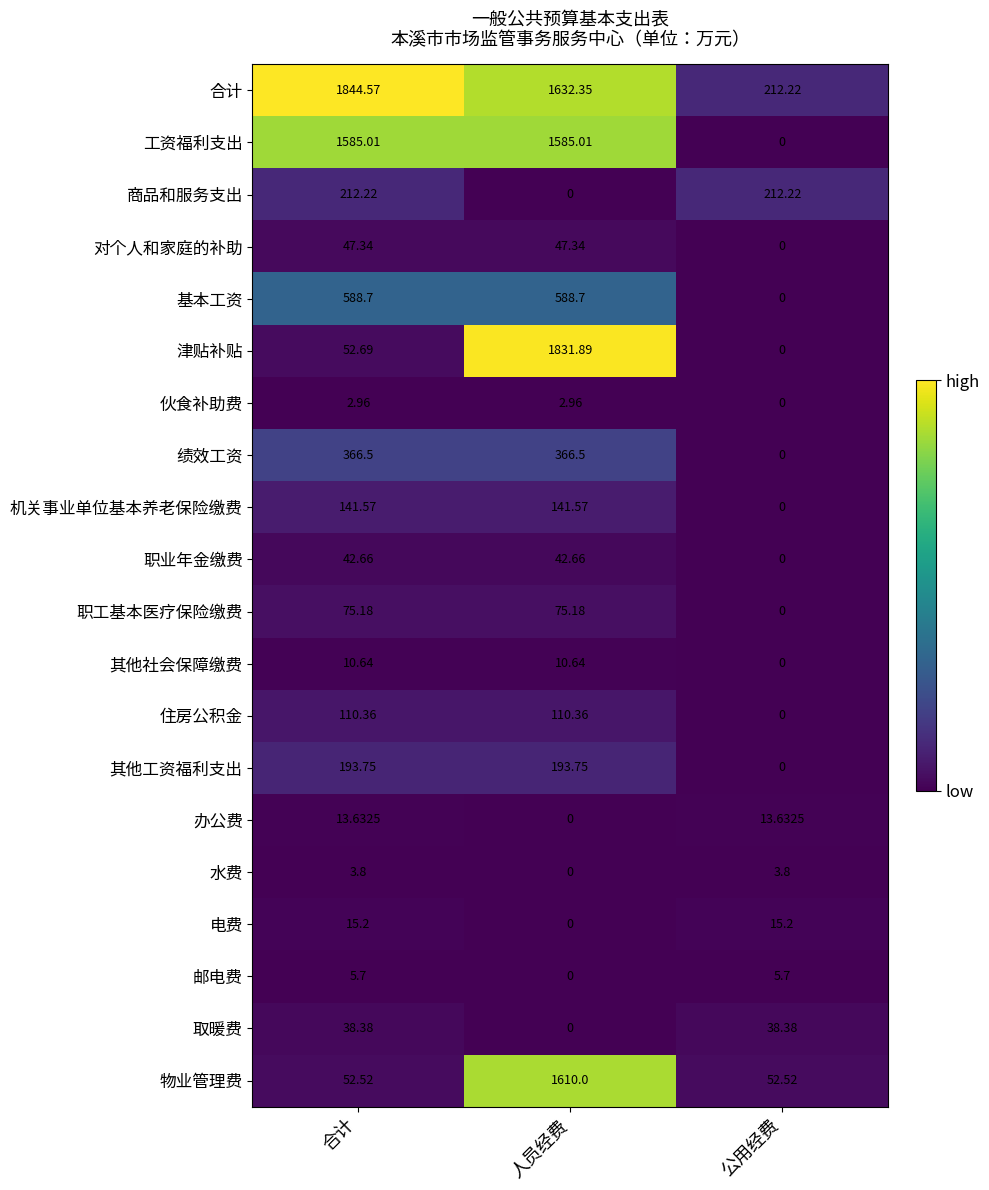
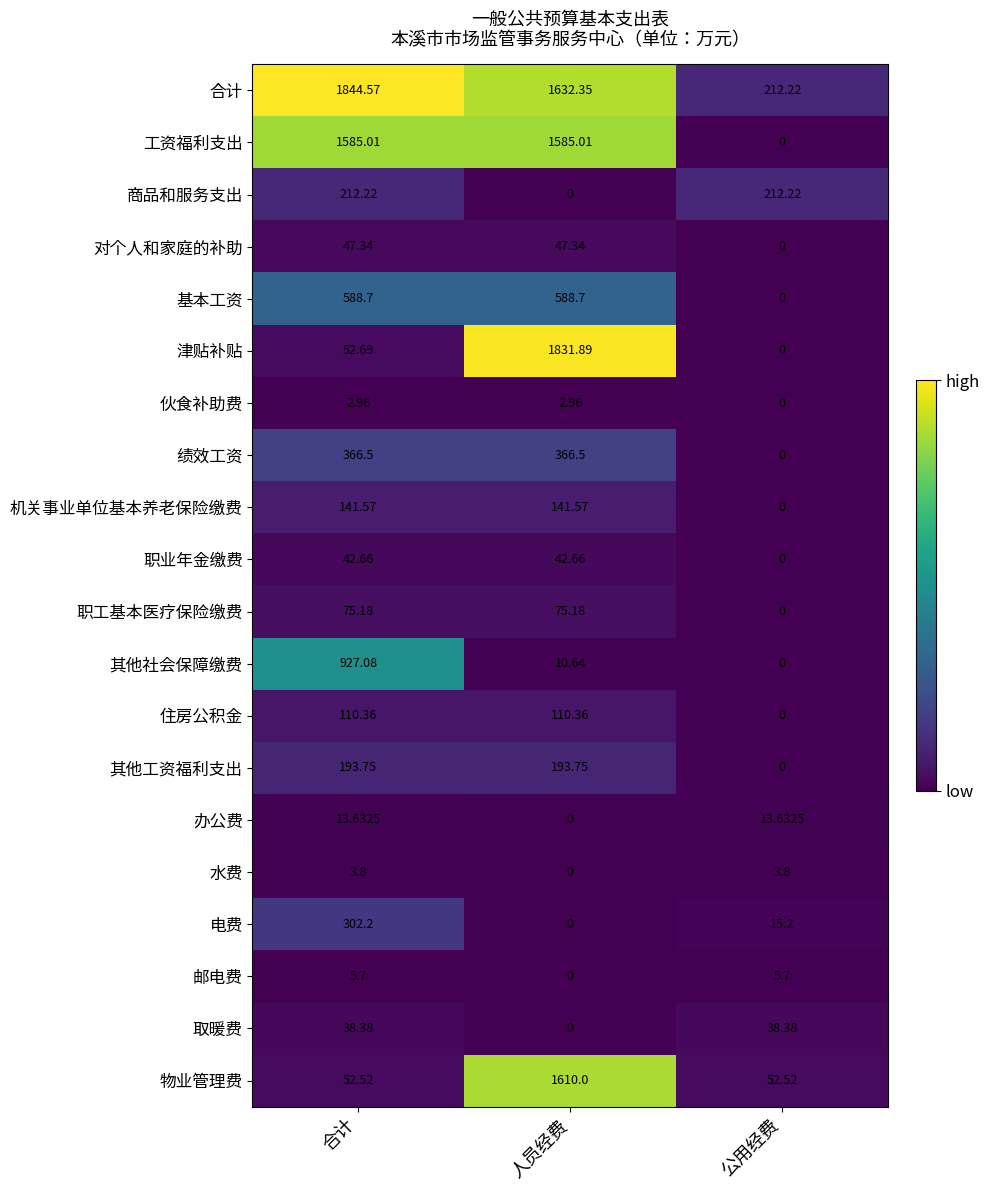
其他社会保障缴费, 合计: 10.64 -> 927.08
电费, 合计: 15.2 -> 302.2
